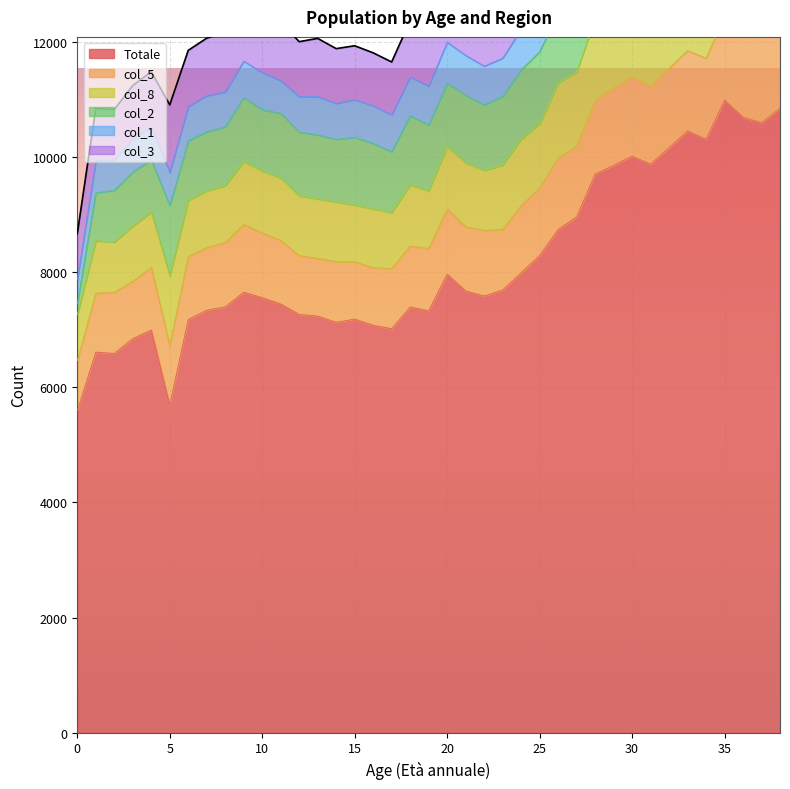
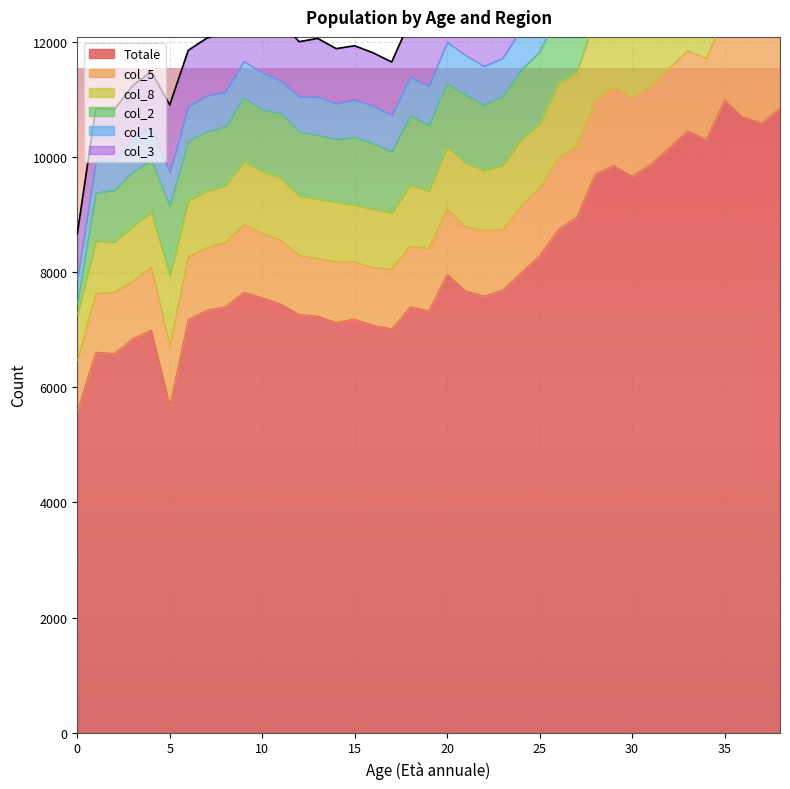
Totale, 30: 10000 -> 9700
